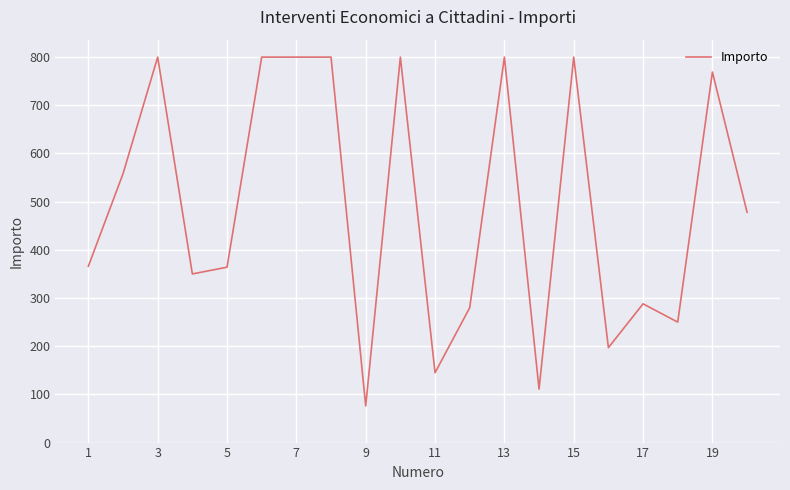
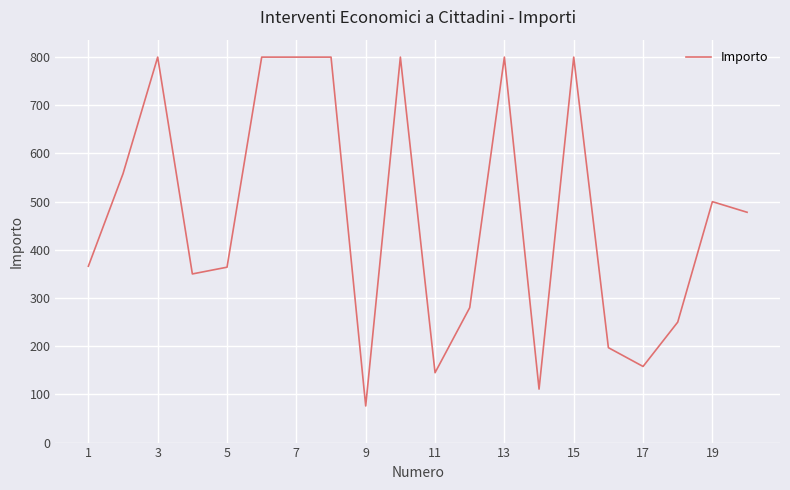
17: 290 -> 160
19: 770 -> 500
